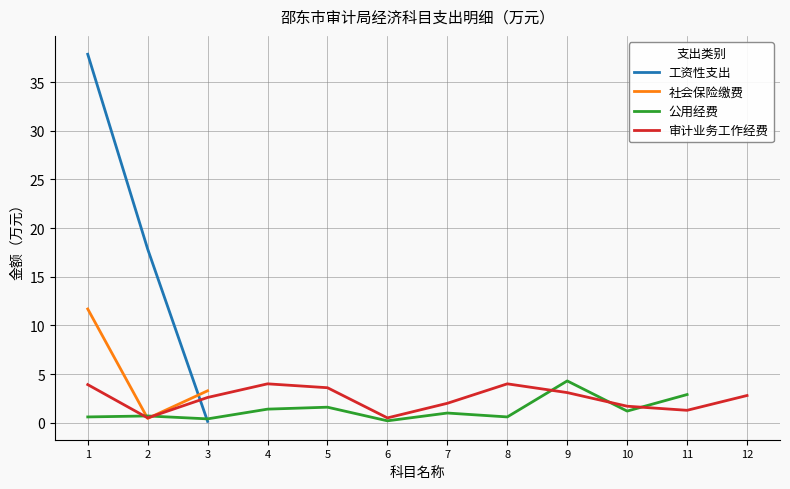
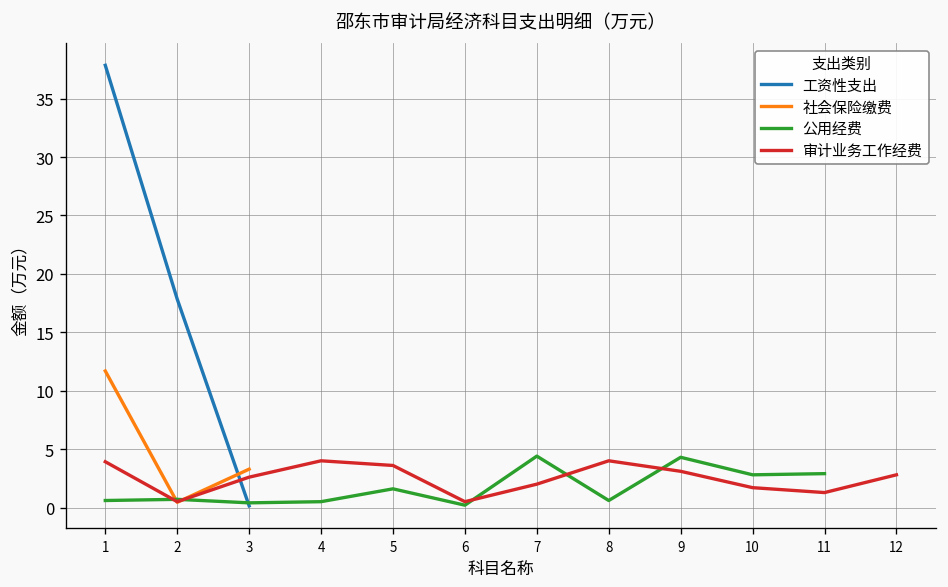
公用经费, 4: 1.4 -> 0.5
公用经费, 7: 1 -> 4
公用经费, 10: 1 -> 3
